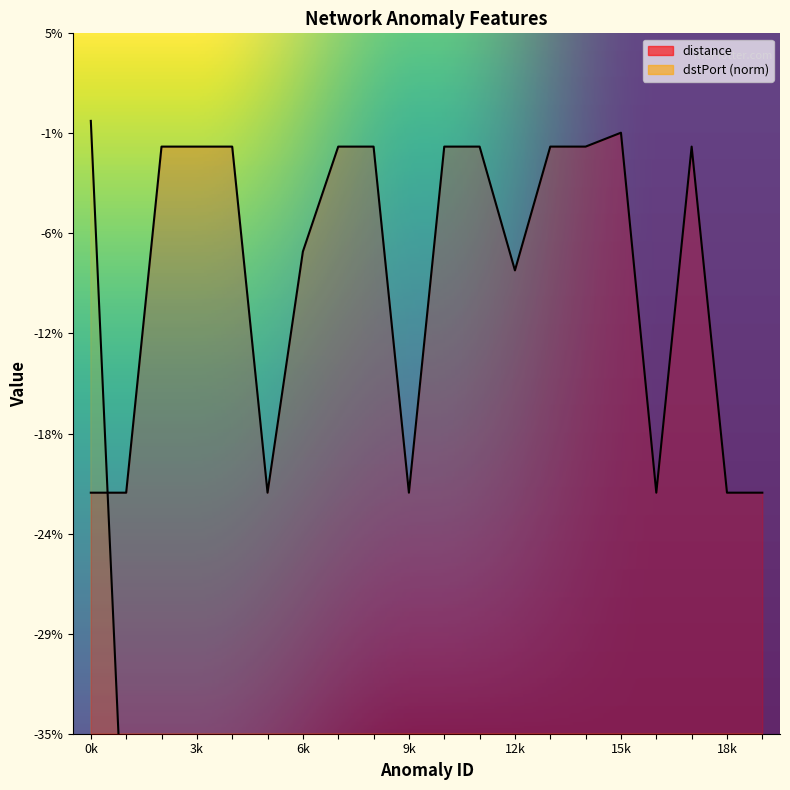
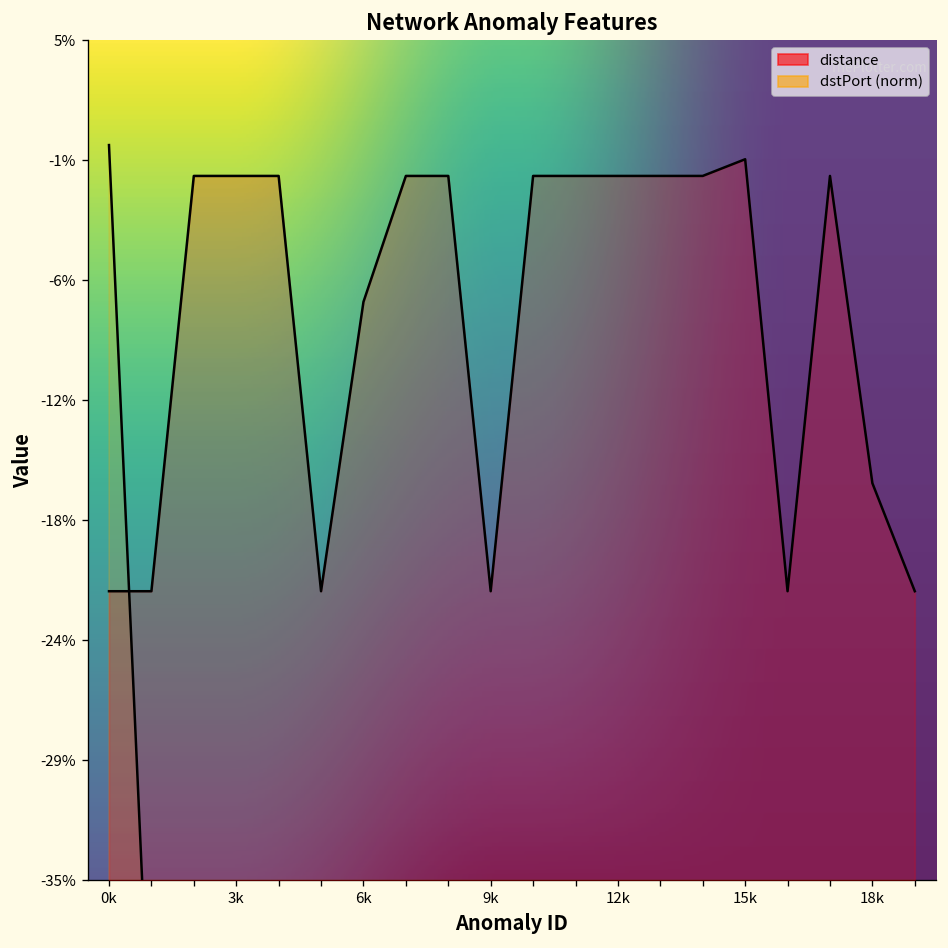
distance, 12k: -8.5% -> -1.5%
distance, 18k: -21.2% -> -16.1%
